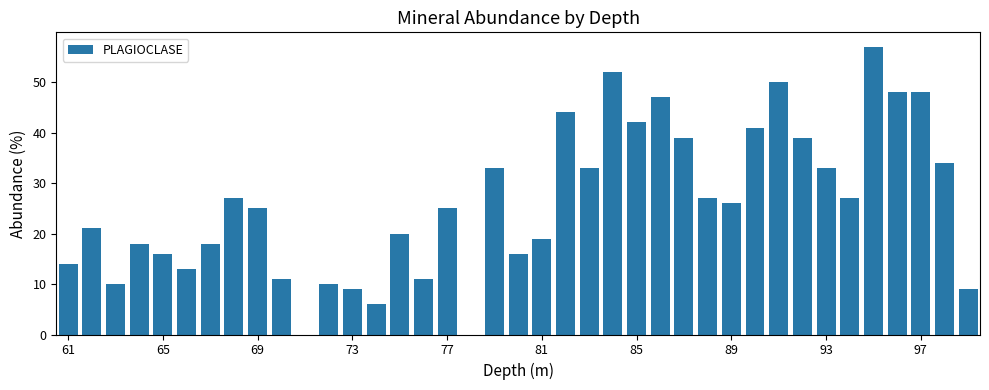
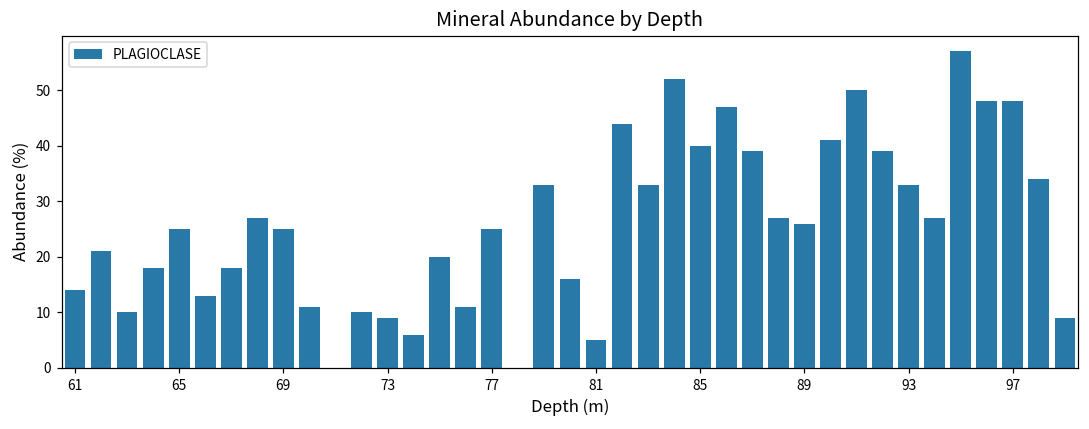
65: 16 -> 25
81: 19 -> 5
85: 42 -> 40
